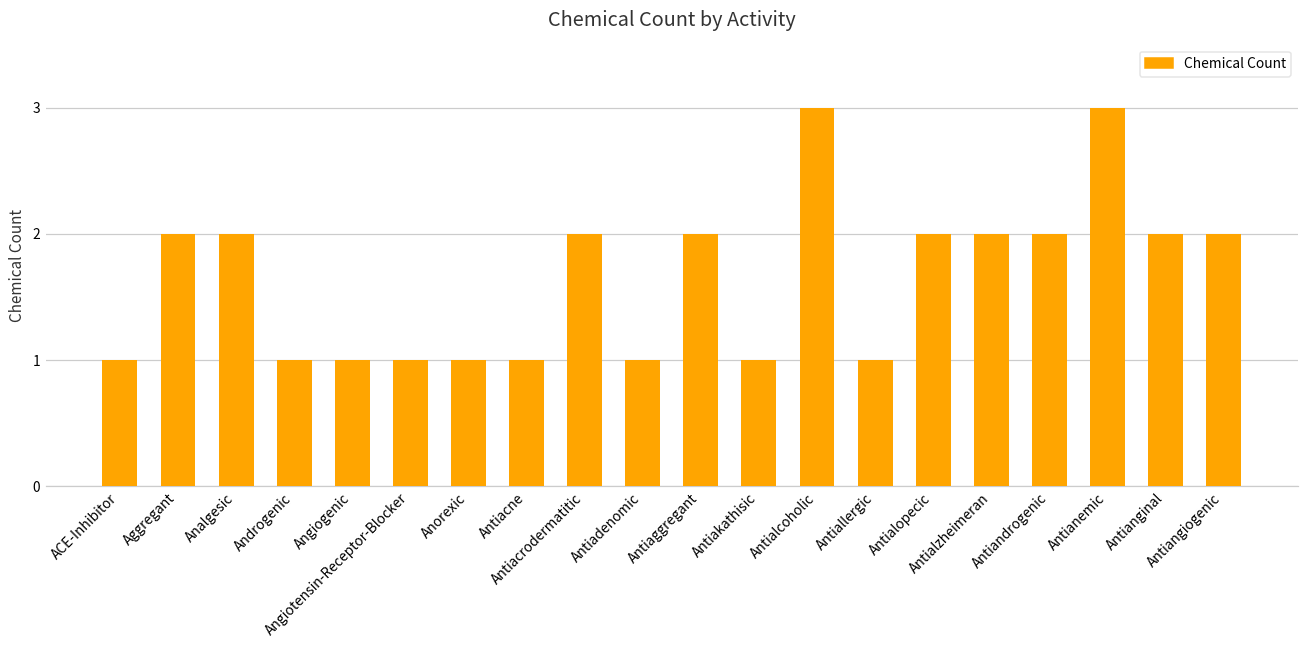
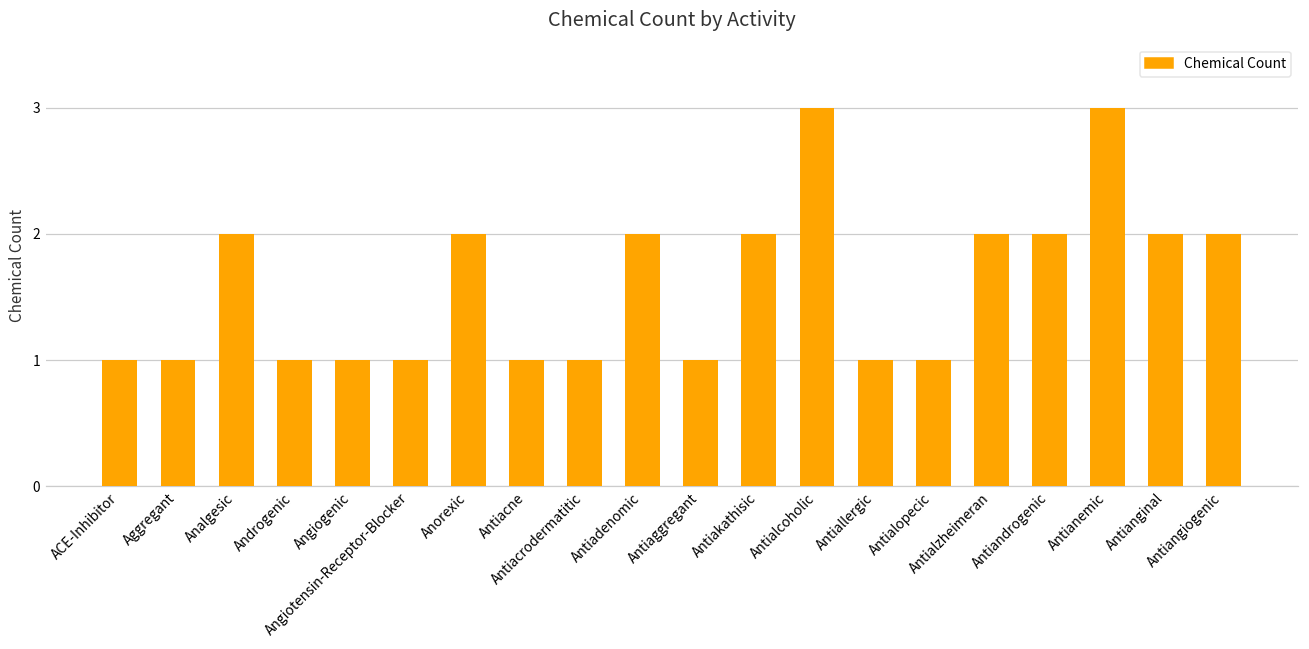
Aggregant: 2 -> 1
Anorexic: 1 -> 2
Antiacrodermatitic: 2 -> 1
Antiadenomic: 1 -> 2
Antiaggregant: 2 -> 1
Antiakathisic: 1 -> 2
Antialopecic: 2 -> 1
